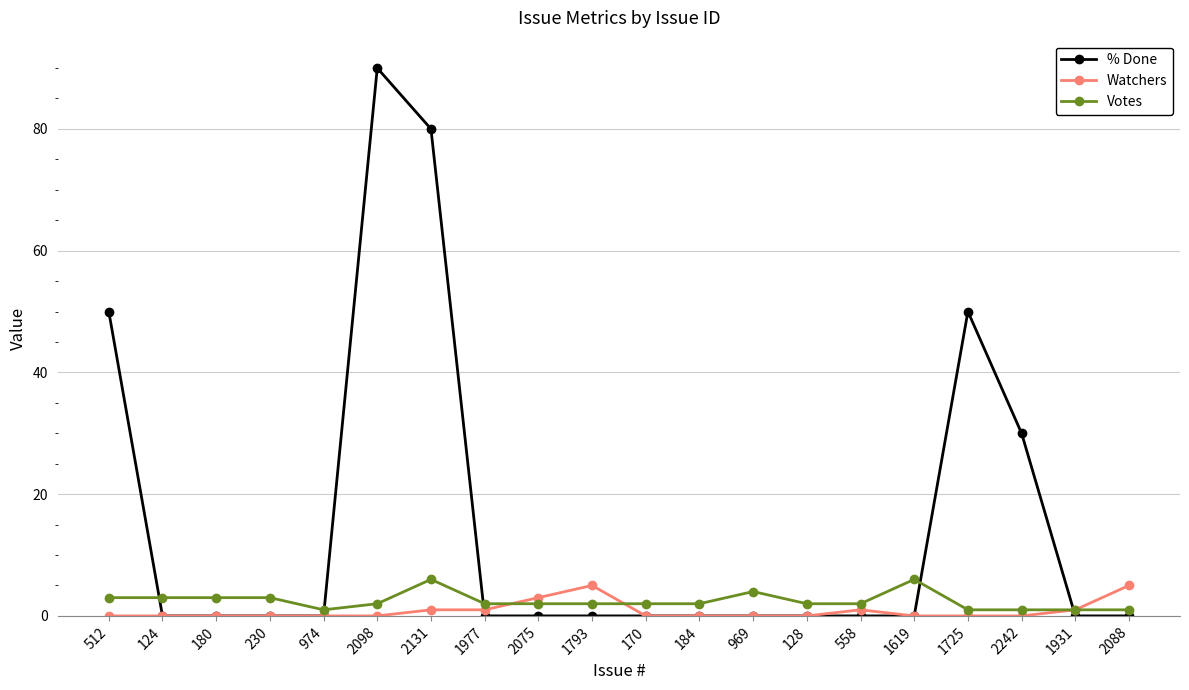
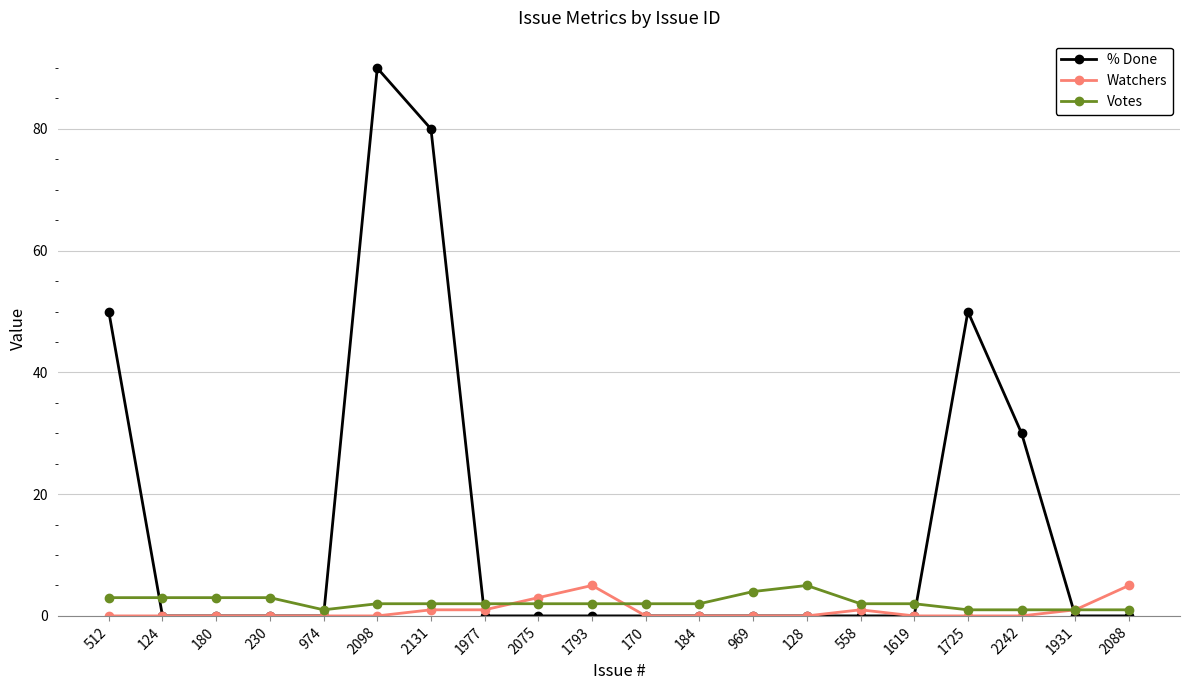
Votes, 2131: 6 -> 2
Votes, 128: 2 -> 5
Votes, 1619: 6 -> 2
